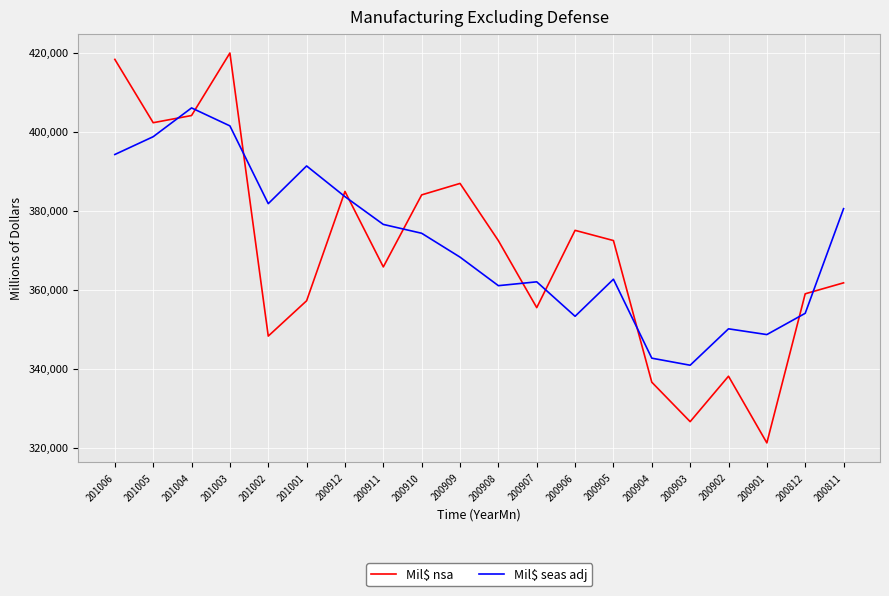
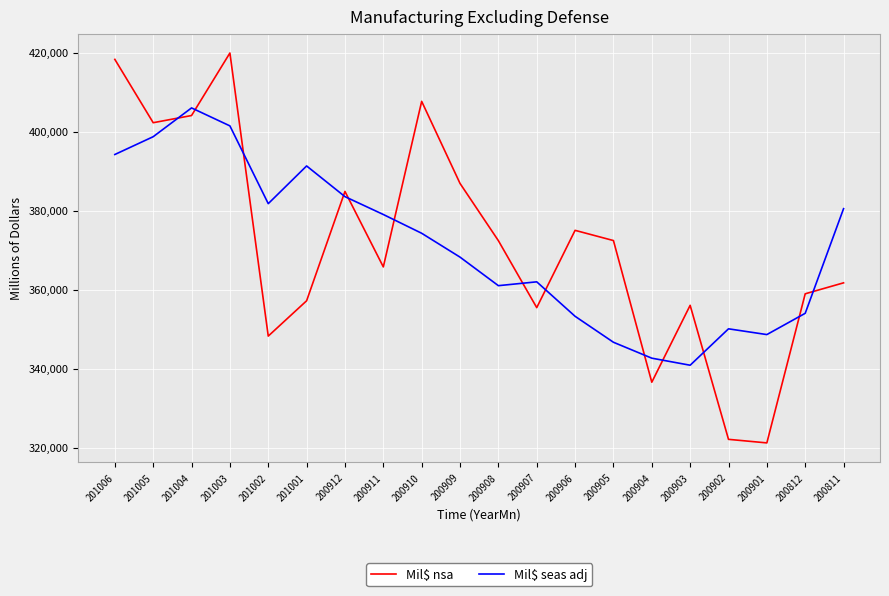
Mil$ seas adj, 200911: 377,000 -> 379,000
Mil$ nsa, 200910: 384,000 -> 408,000
Mil$ seas adj, 200905: 363,000 -> 347,000
Mil$ nsa, 200903: 327,000 -> 356,000
Mil$ nsa, 200902: 338,000 -> 322,000
